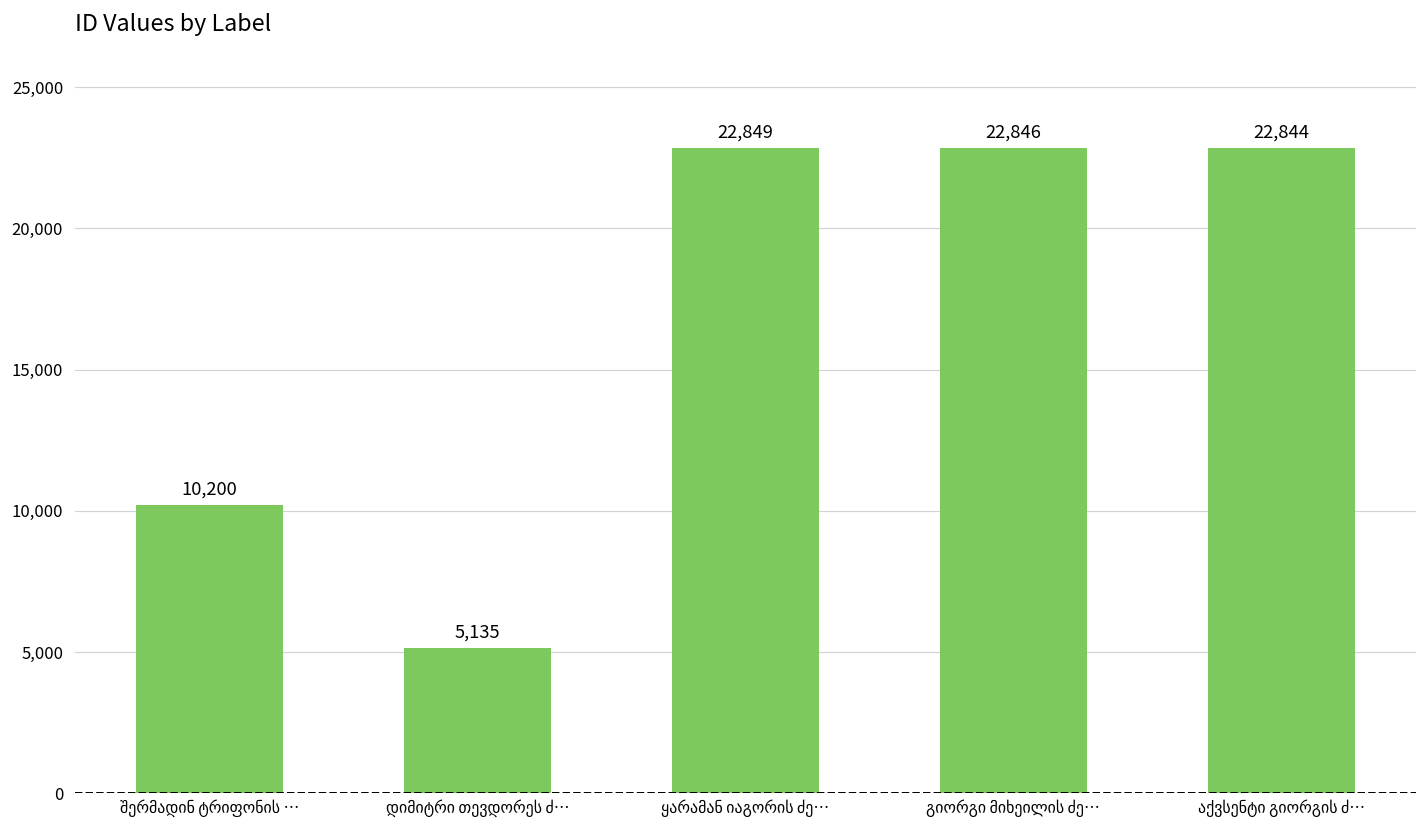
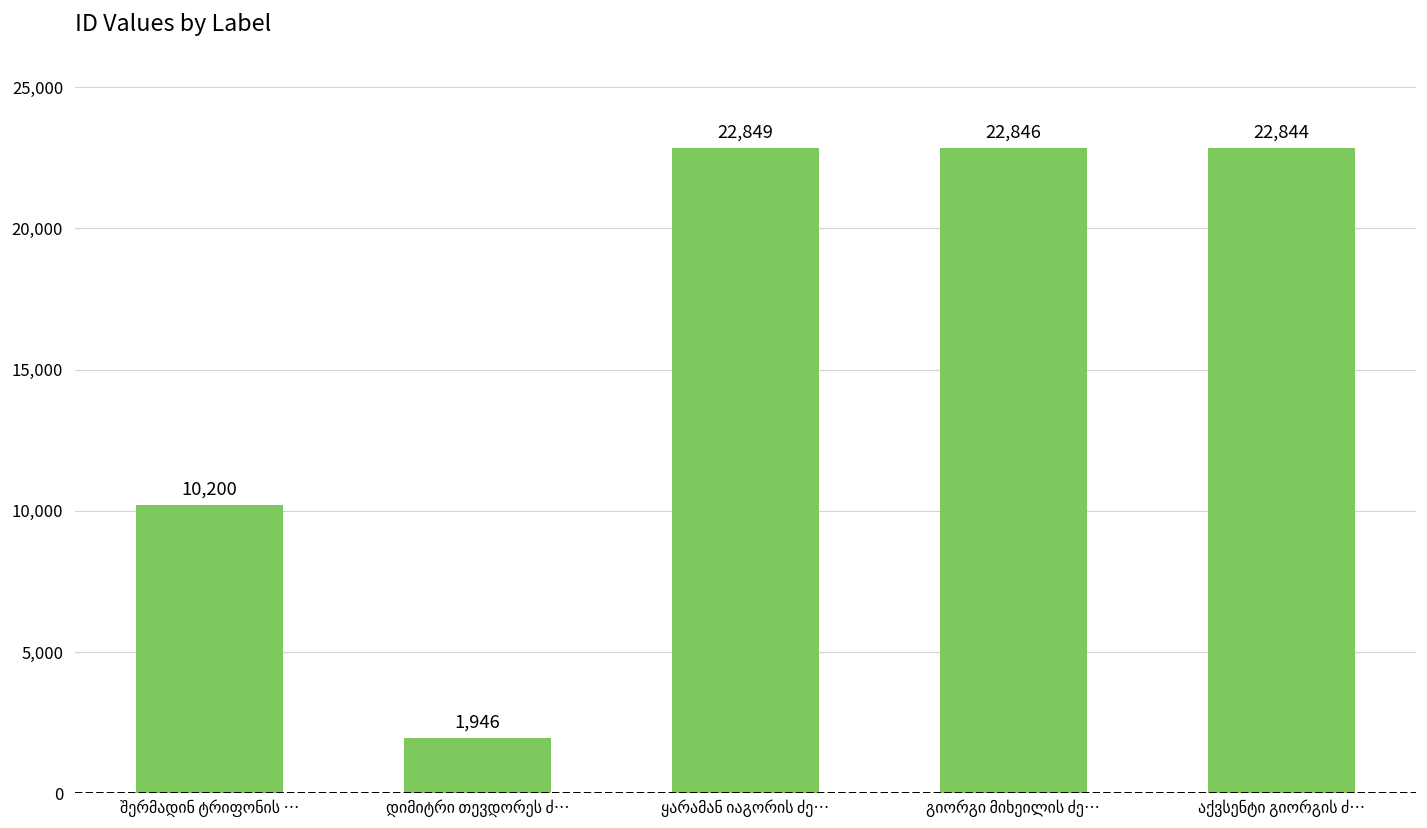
დიმიტრი თევდორეს ძ…: 5,135 -> 1,946
